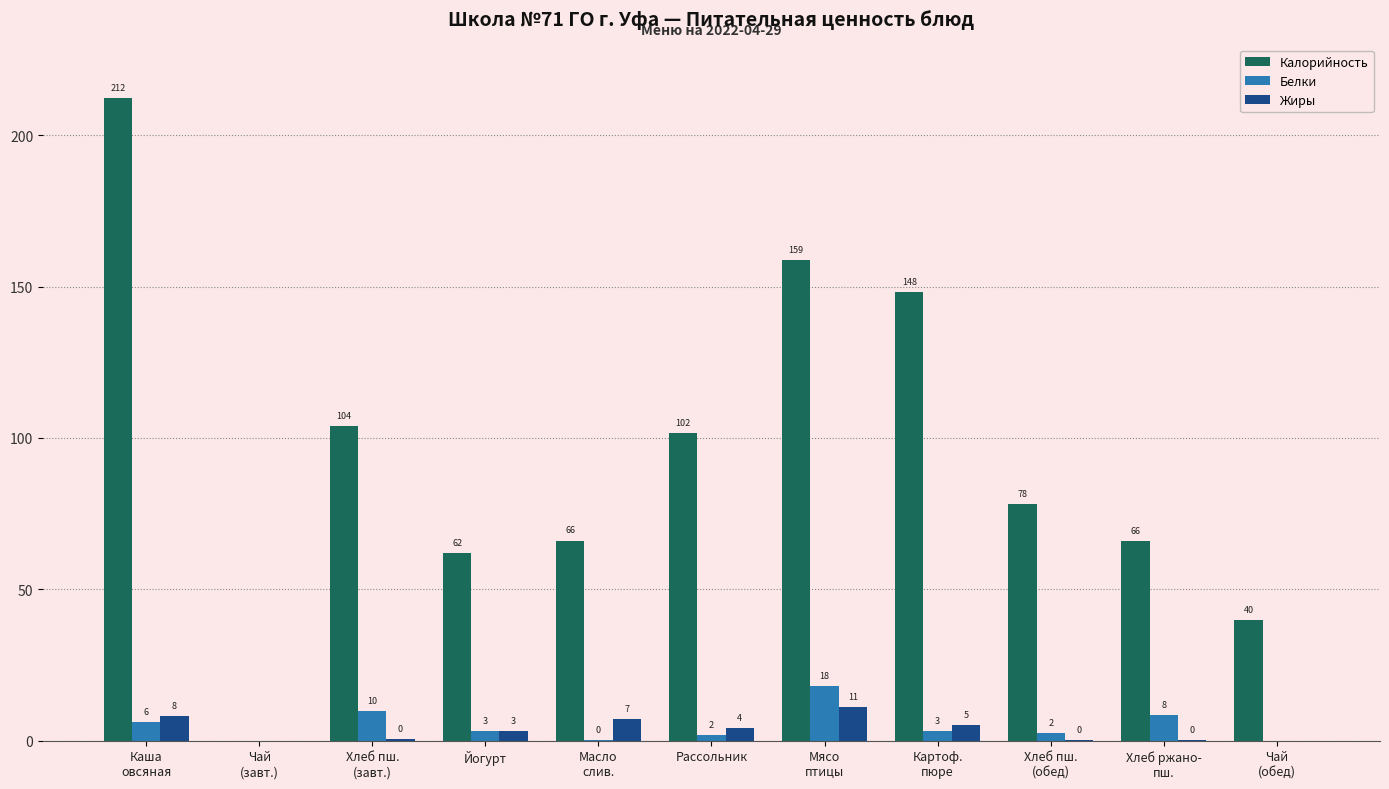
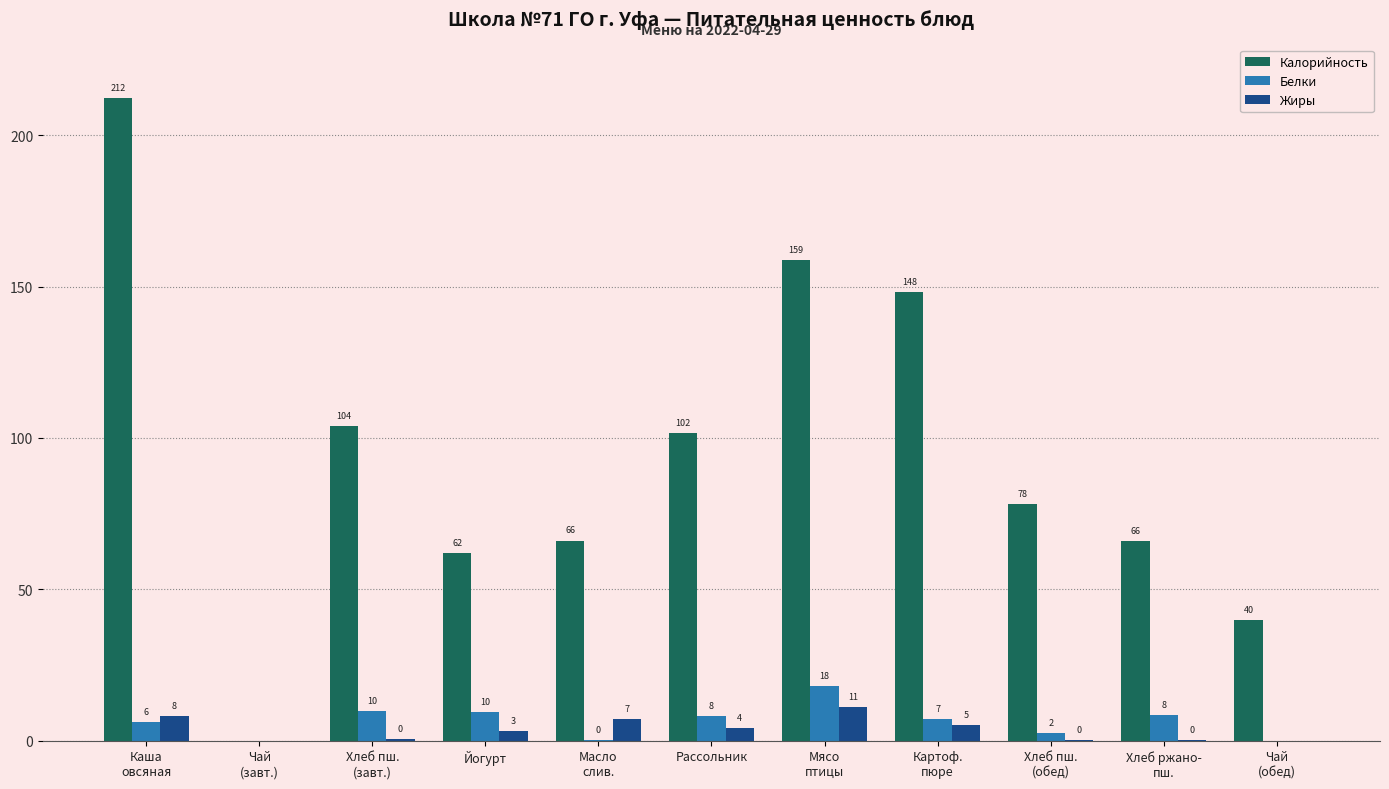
Белки, Йогурт: 3 -> 10
Белки, Рассольник: 2 -> 8
Белки, Картоф. пюре: 3 -> 7
